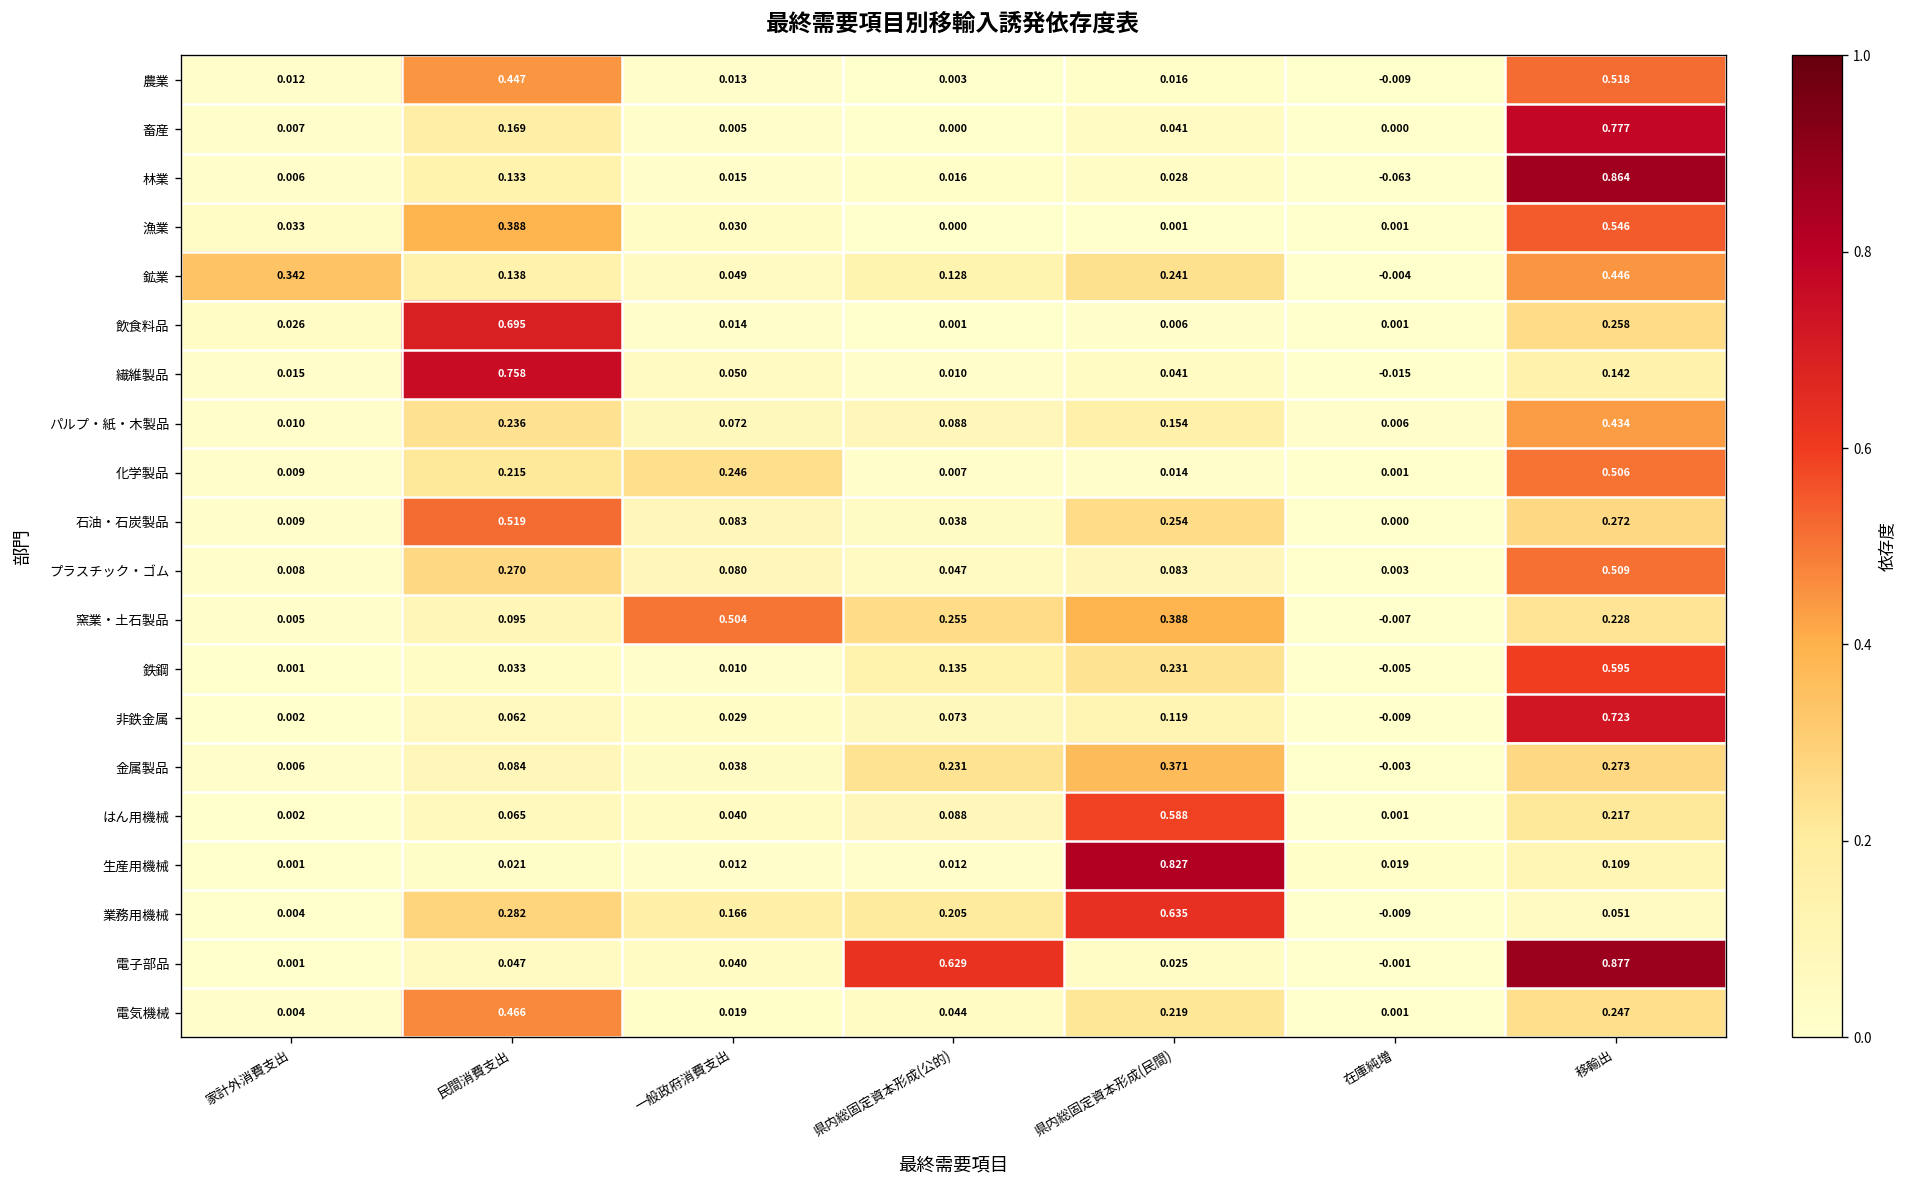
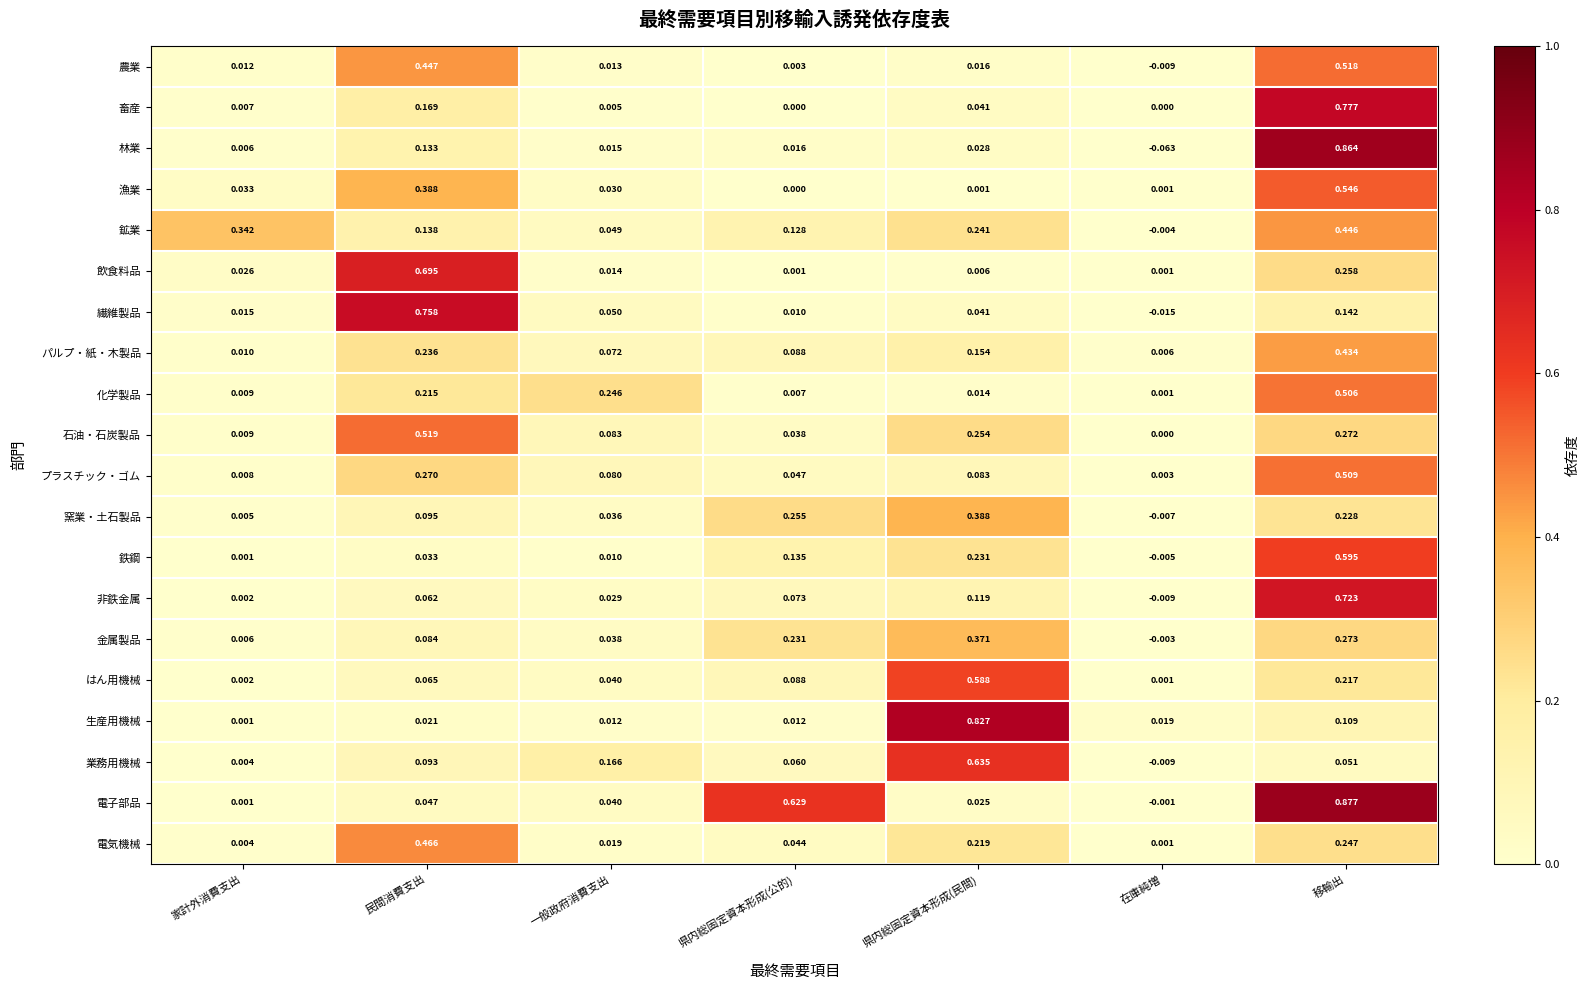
窯業・土石製品, 一般政府消費支出: 0.504 -> 0.036
業務用機械, 民間消費支出: 0.282 -> 0.093
業務用機械, 県内総固定資本形成(公的): 0.205 -> 0.060
